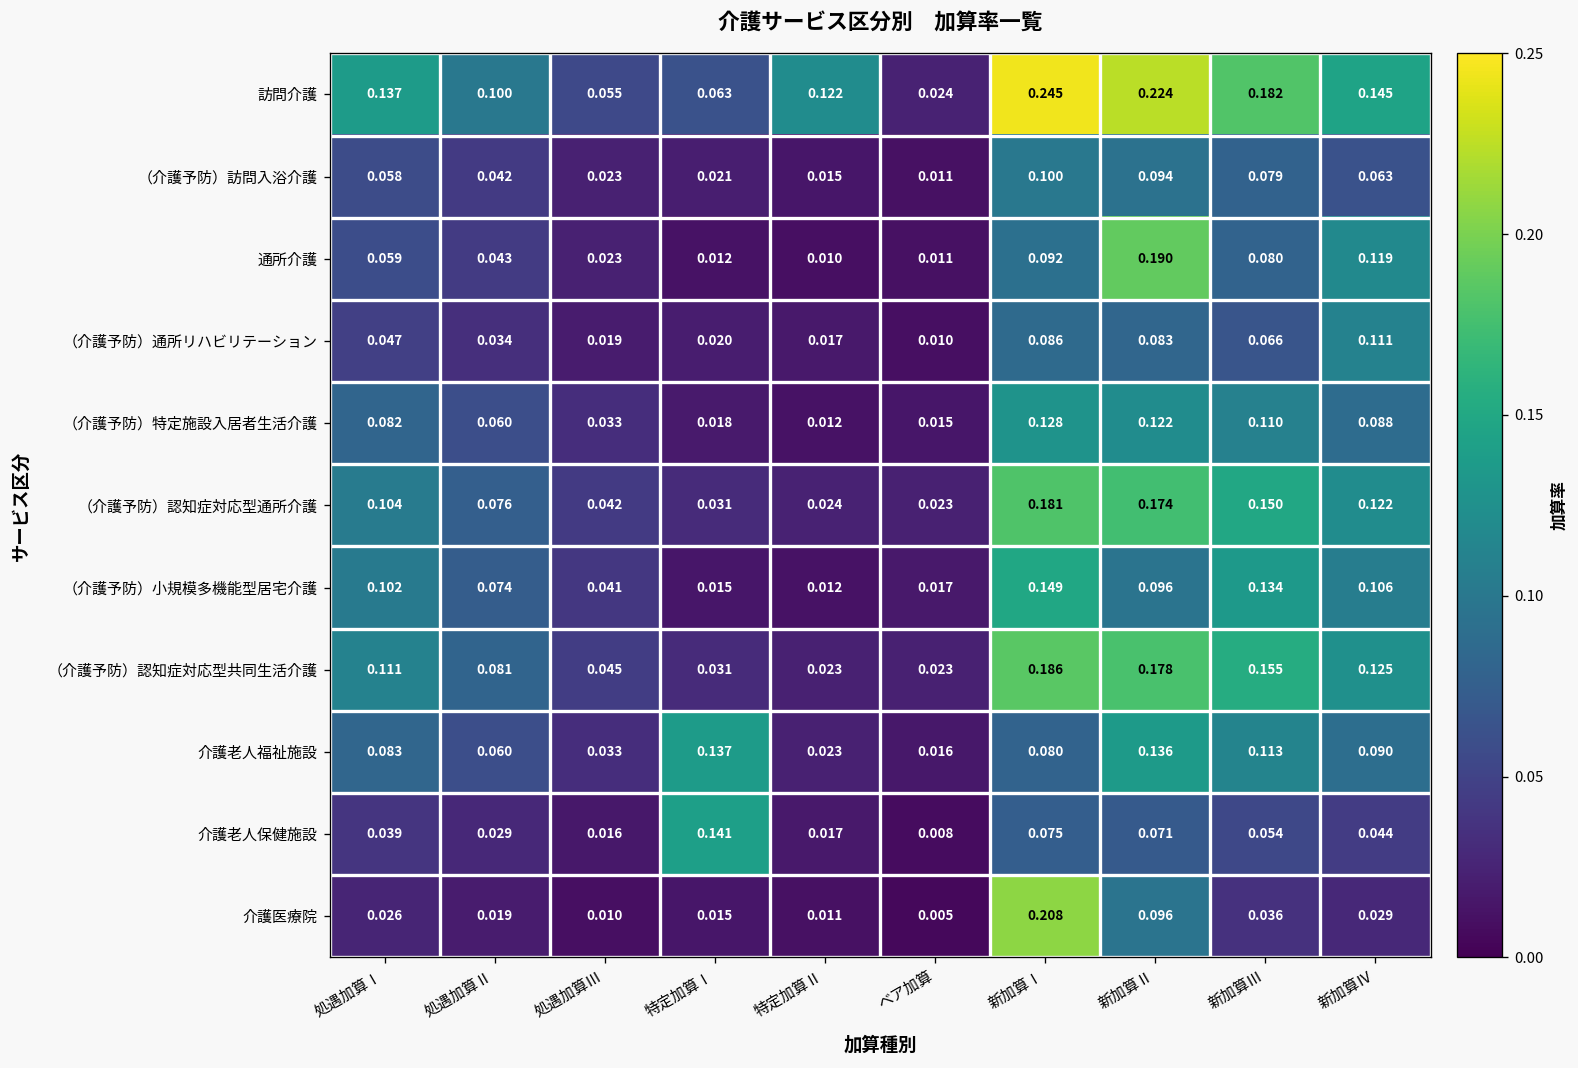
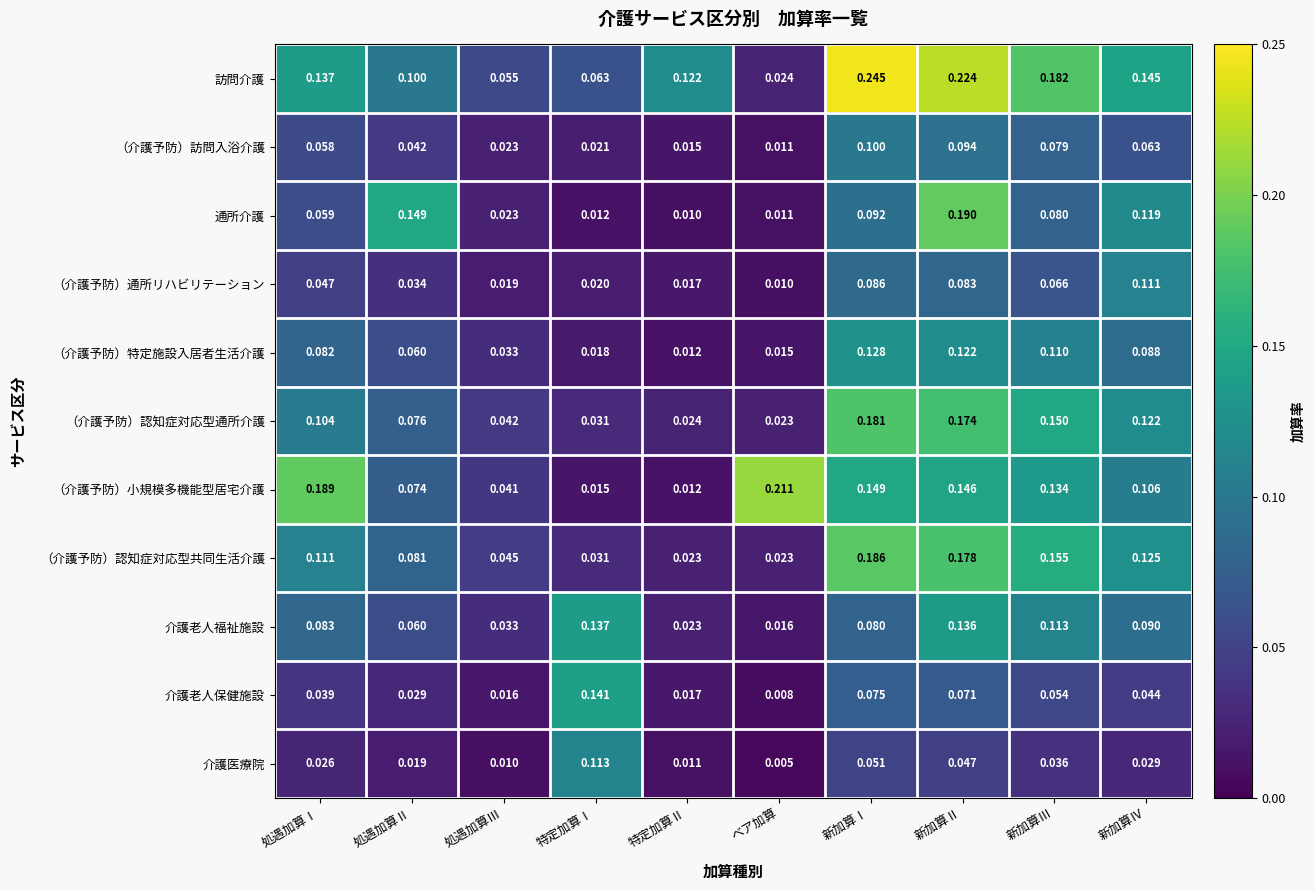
通所介護, 処遇加算Ⅱ: 0.043 -> 0.149
（介護予防）小規模多機能型居宅介護, 処遇加算Ⅰ: 0.102 -> 0.189
（介護予防）小規模多機能型居宅介護, ベア加算: 0.017 -> 0.211
（介護予防）小規模多機能型居宅介護, 新加算Ⅱ: 0.096 -> 0.146
介護医療院, 特定加算Ⅰ: 0.015 -> 0.113
介護医療院, 新加算Ⅰ: 0.208 -> 0.051
介護医療院, 新加算Ⅱ: 0.096 -> 0.047
